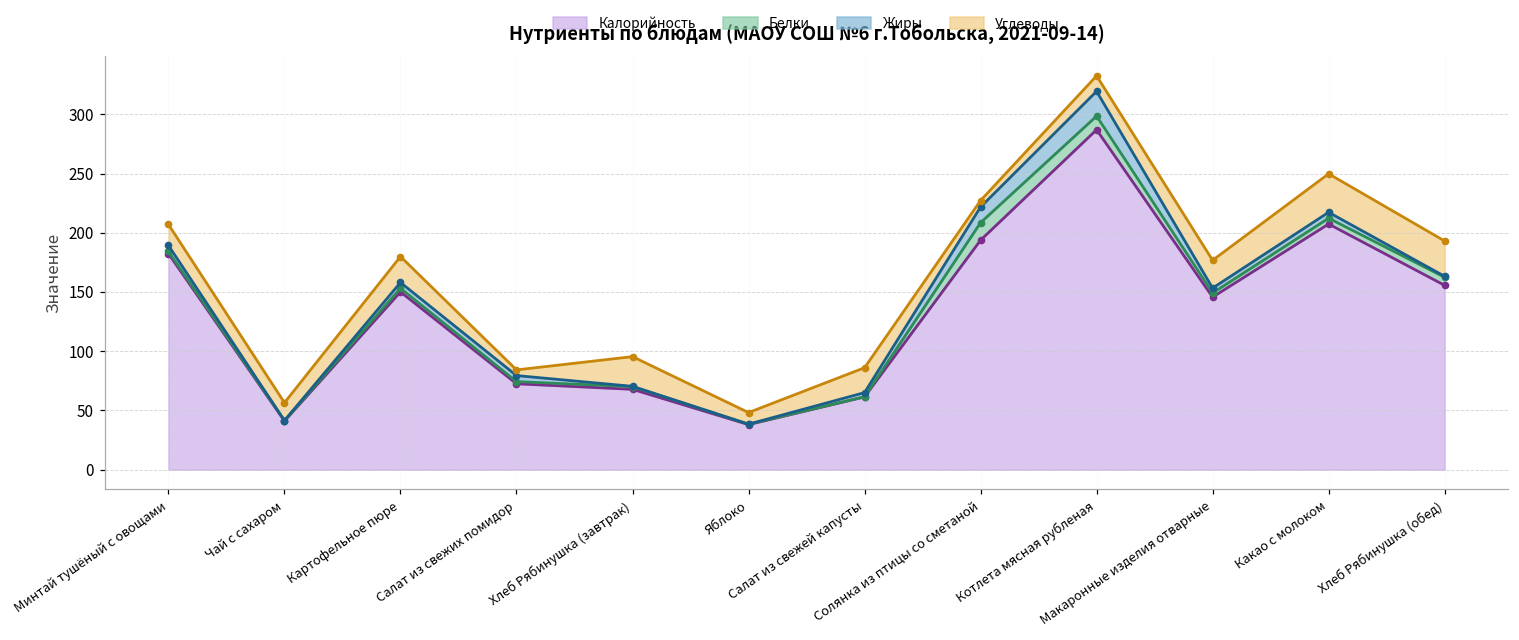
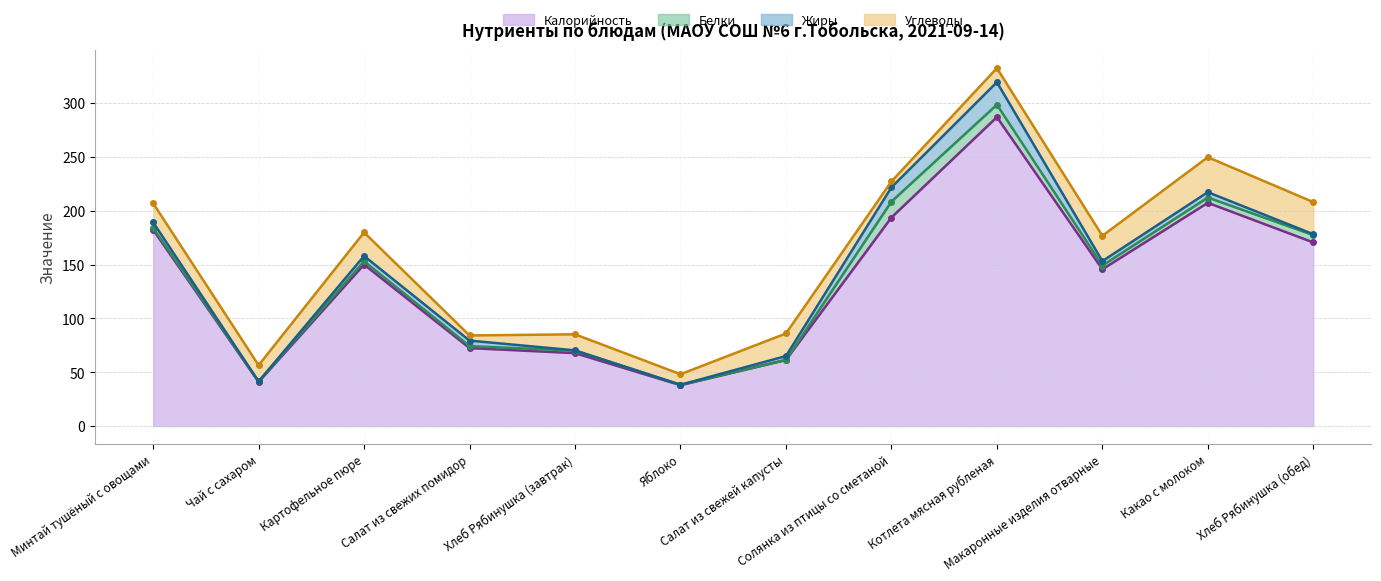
Углеводы, Хлеб Рябинушка (завтрак): 25 -> 15
Калорийность, Хлеб Рябинушка (обед): 156 -> 171
